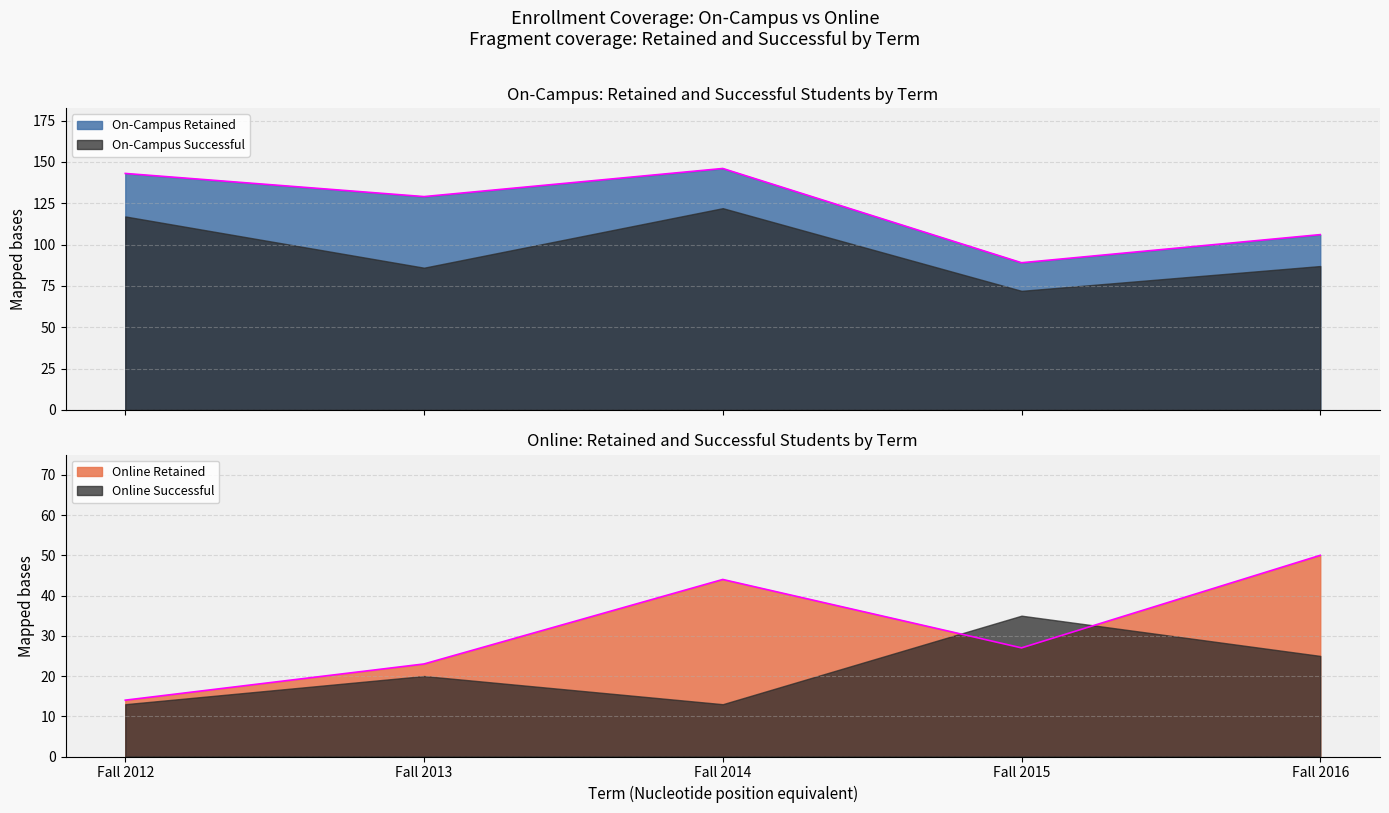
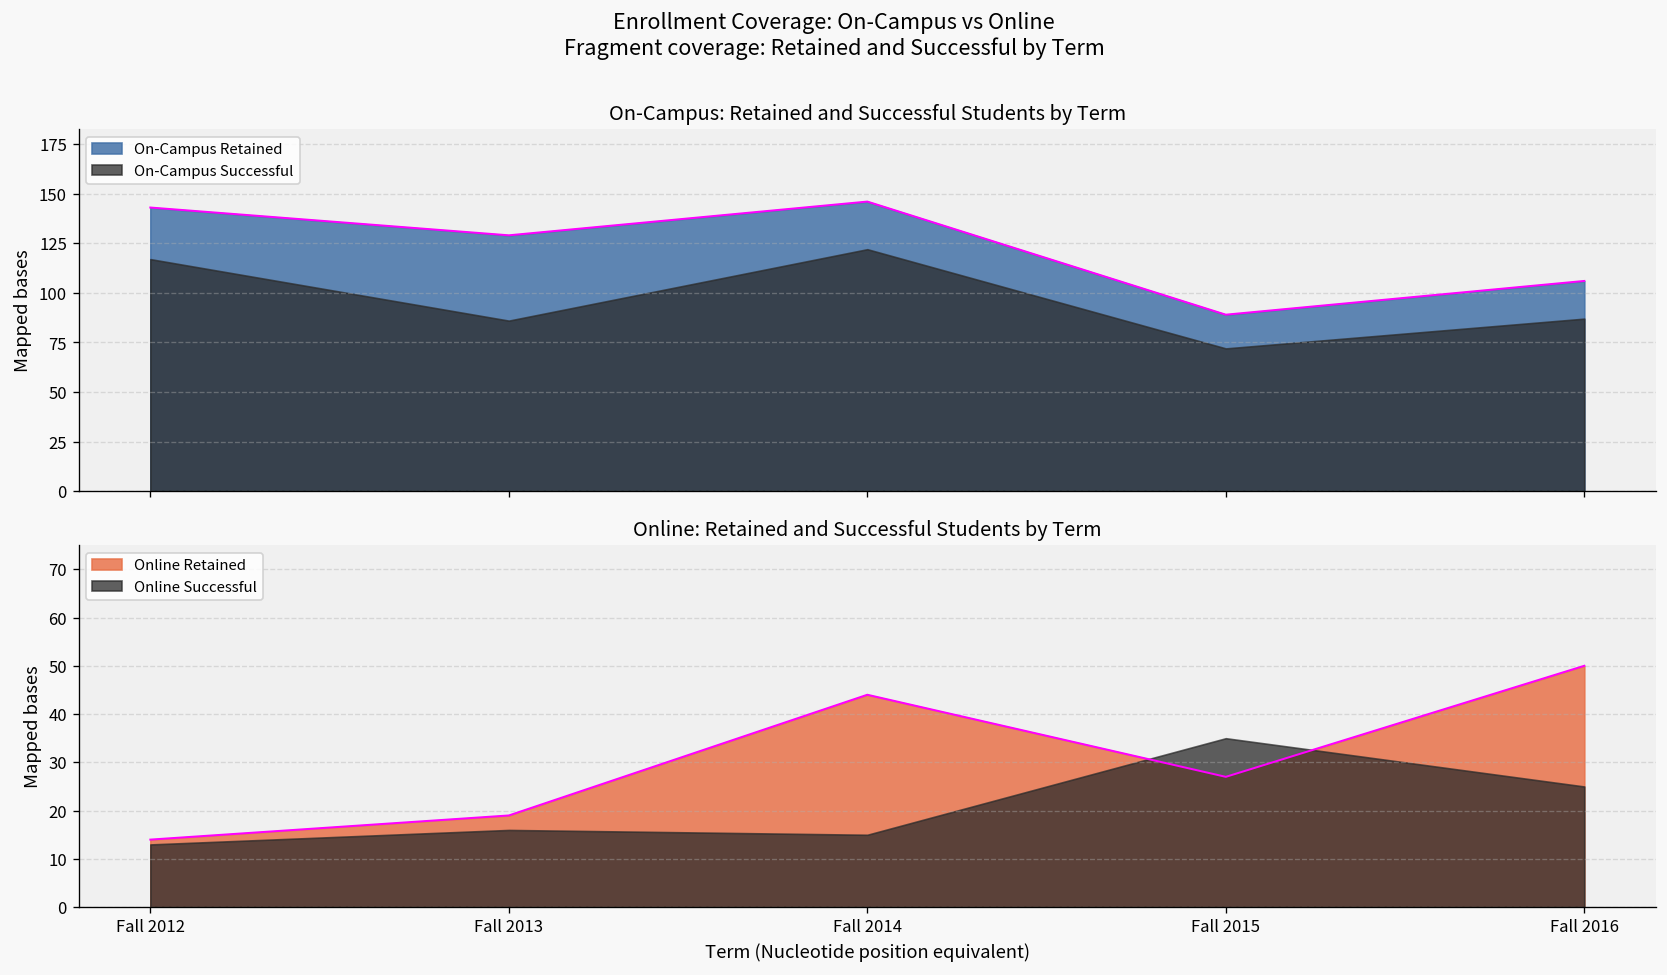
Online: Retained and Successful Students by Term, Online Retained, Fall 2013: 23 -> 19
Online: Retained and Successful Students by Term, Online Successful, Fall 2013: 20 -> 16
Online: Retained and Successful Students by Term, Online Successful, Fall 2014: 13 -> 15
